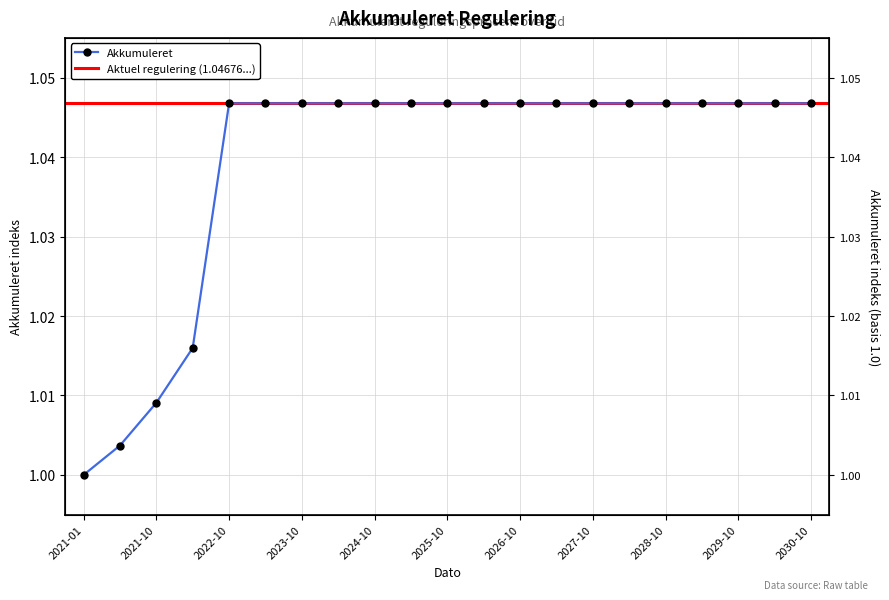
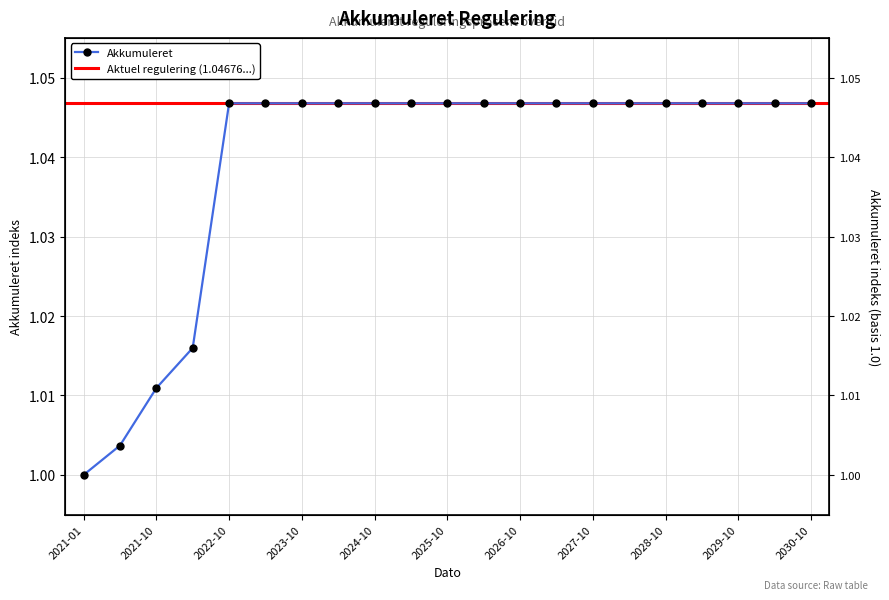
2021-10: 1.009 -> 1.011
